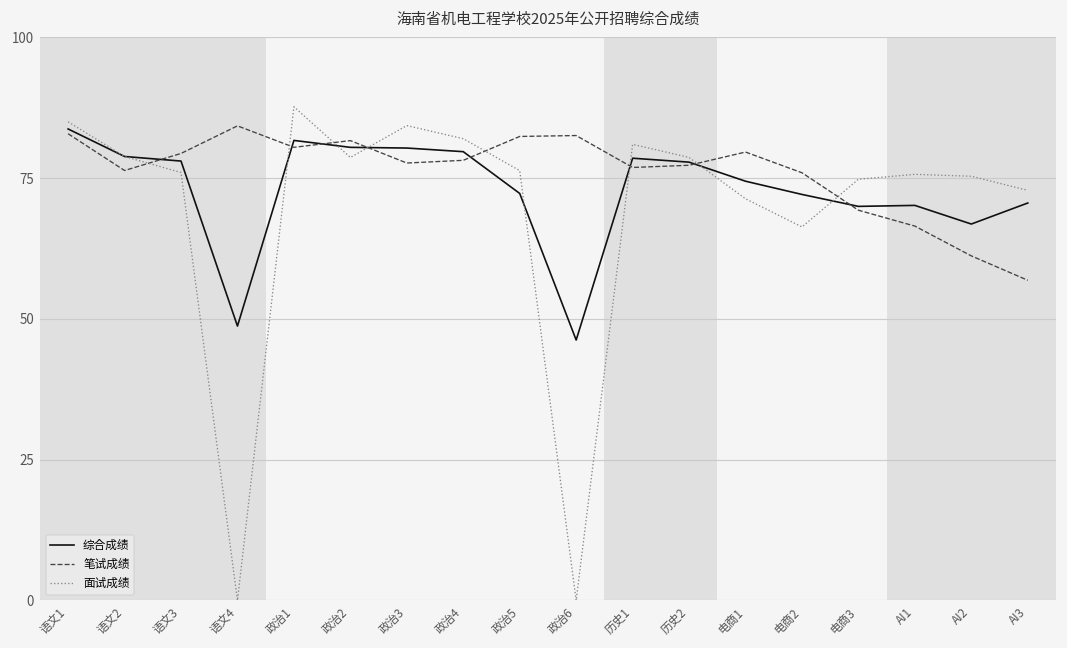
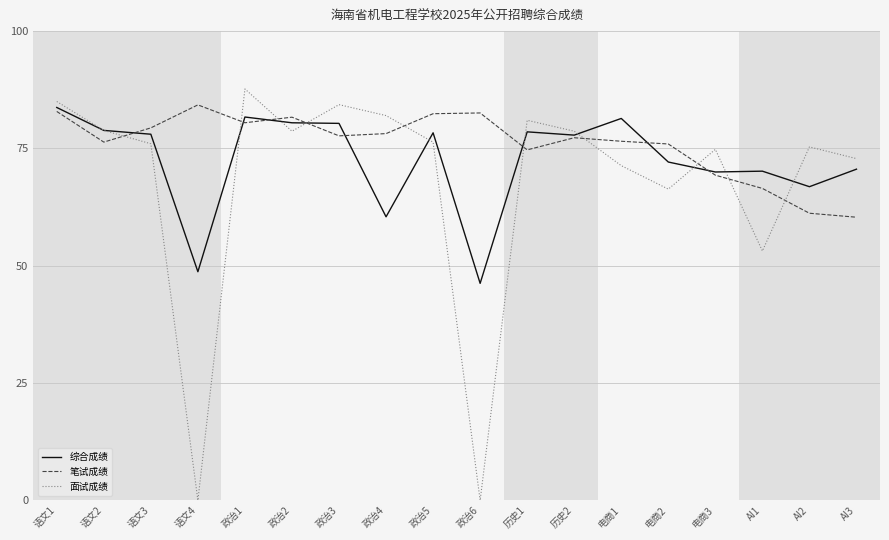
综合成绩, 政治4: 80 -> 60
综合成绩, 政治5: 72 -> 78
笔试成绩, 历史1: 77 -> 75
综合成绩, 电商1: 74 -> 81
笔试成绩, 电商1: 80 -> 77
面试成绩, AI1: 76 -> 53
笔试成绩, AI3: 57 -> 60
